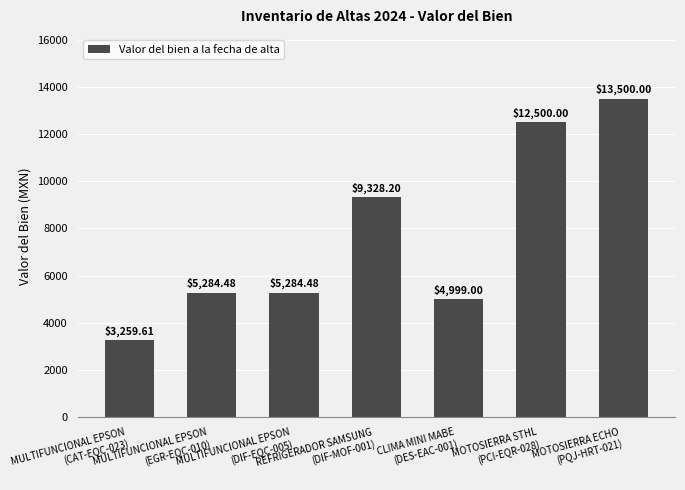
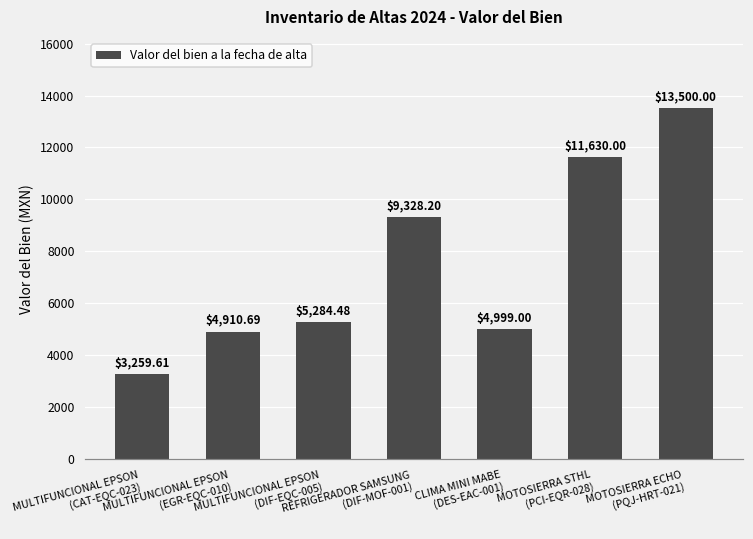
MULTIFUNCIONAL EPSON (EGR-EQC-010): $5,284.48 -> $4,910.69
MOTOSIERRA STHL (PCI-EQR-028): $12,500.00 -> $11,630.00
